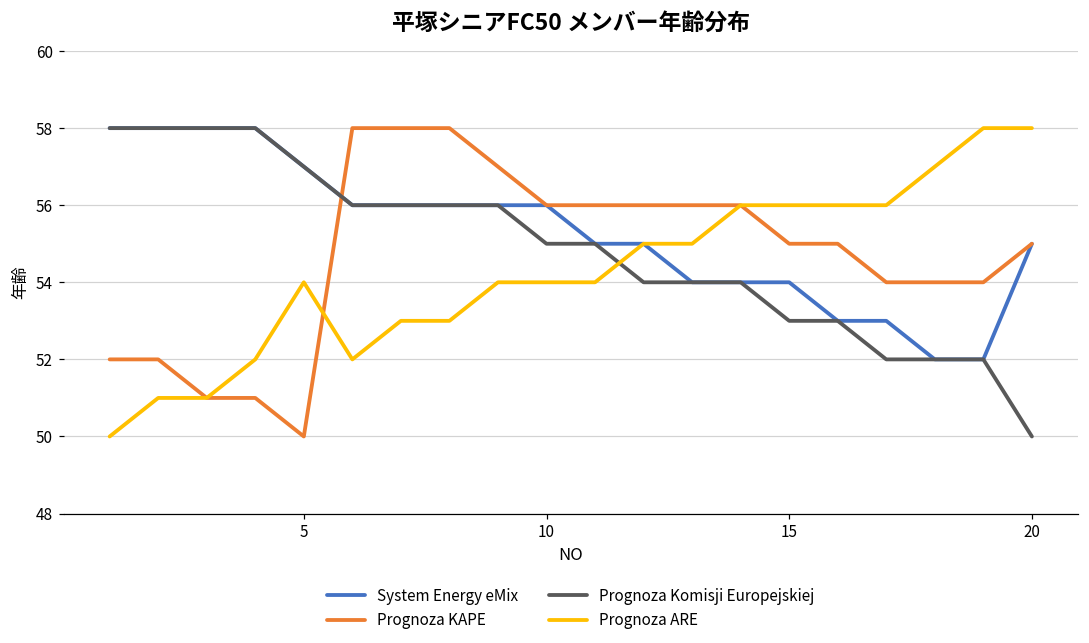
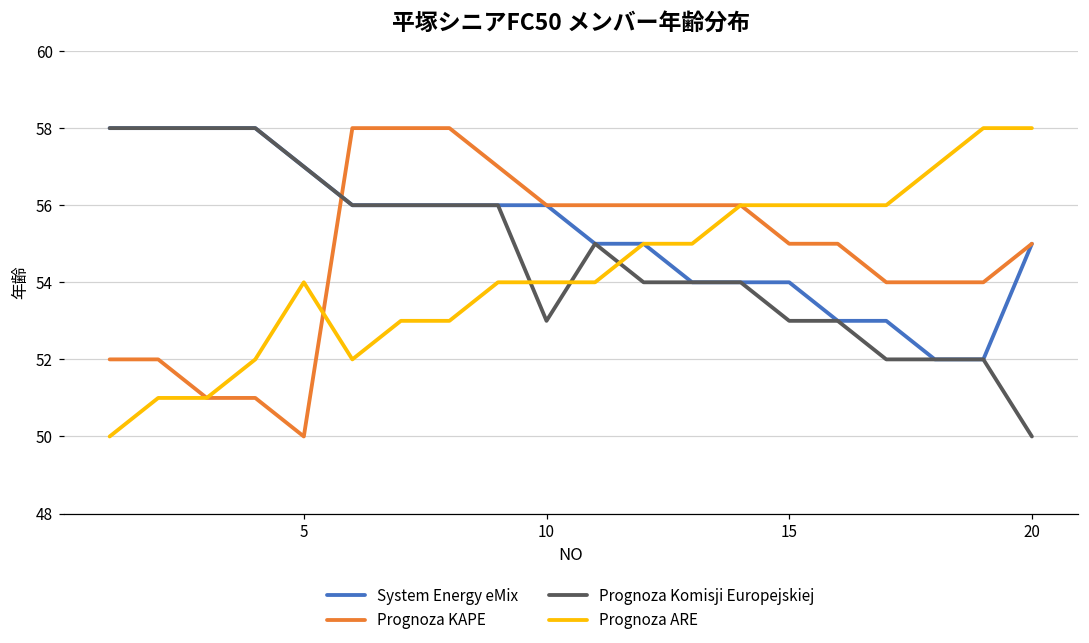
Prognoza Komisji Europejskiej, 10: 55 -> 53
